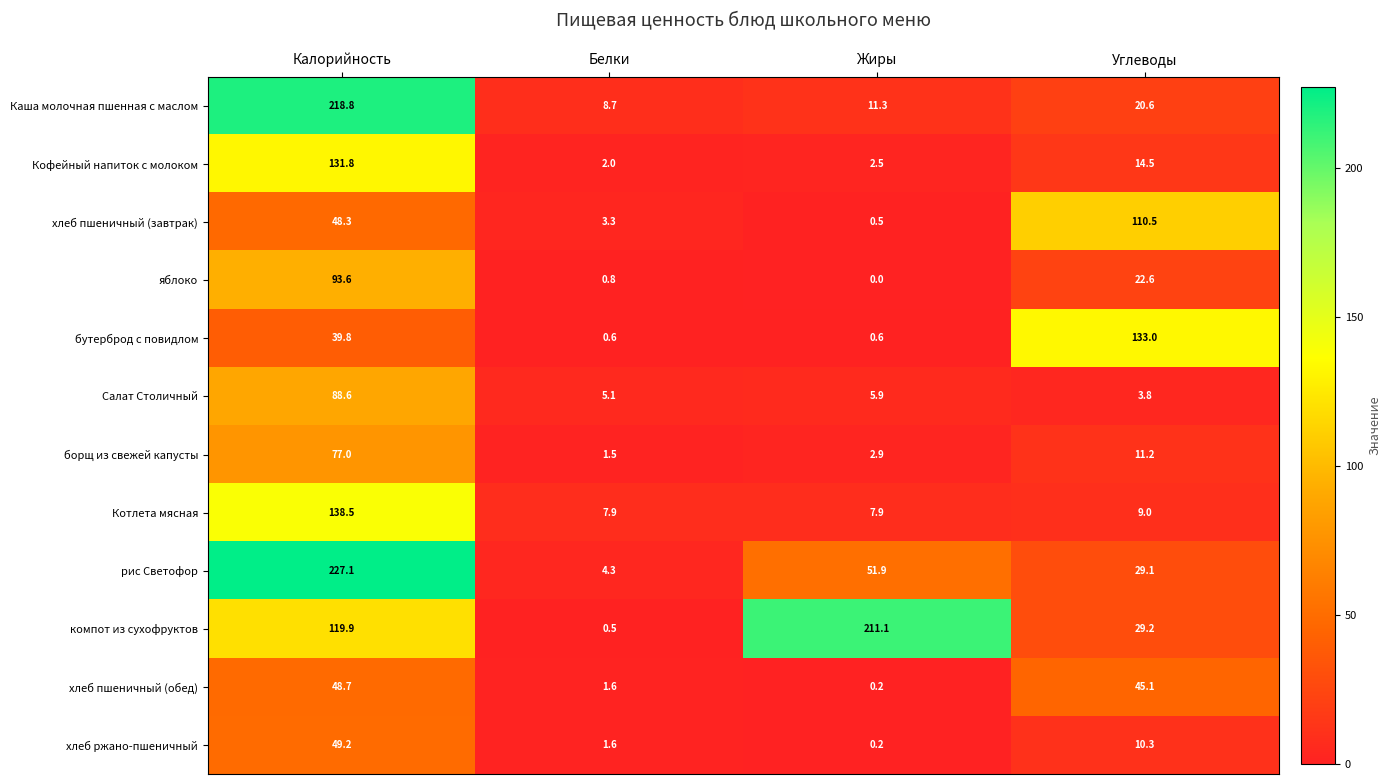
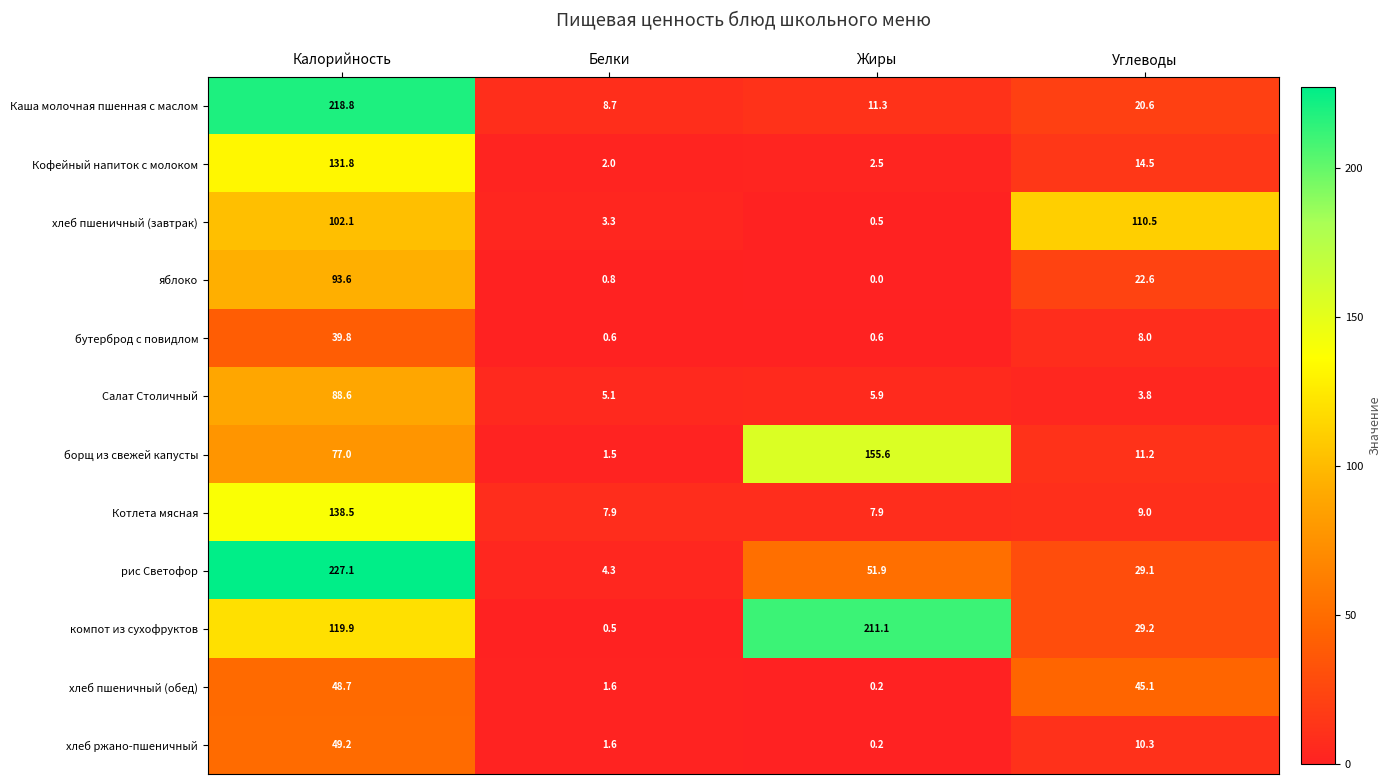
хлеб пшеничный (завтрак), Калорийность: 48.3 -> 102.1
бутерброд с повидлом, Углеводы: 133.0 -> 8.0
борщ из свежей капусты, Жиры: 2.9 -> 155.6
